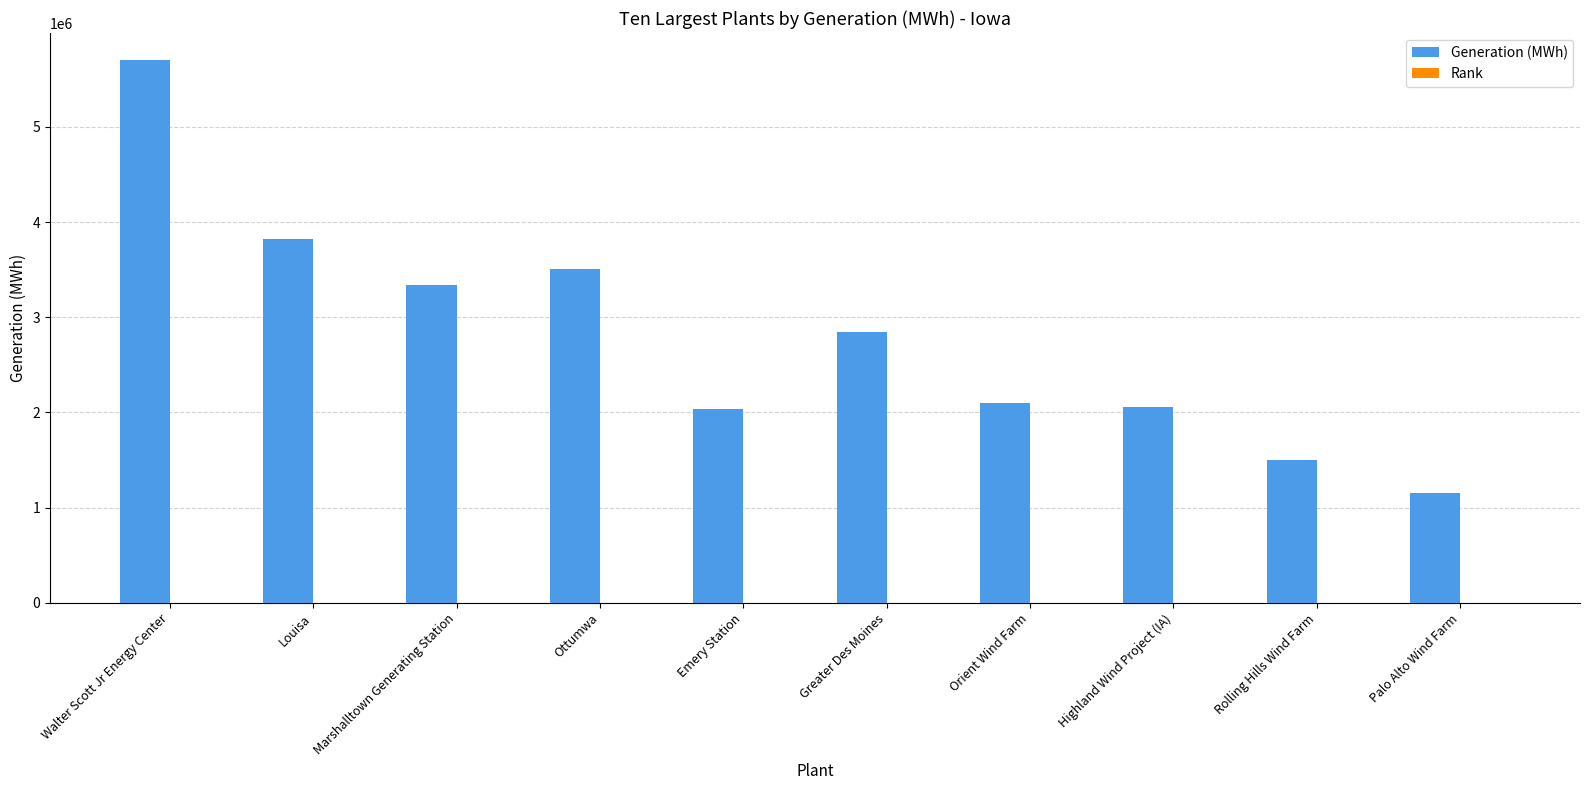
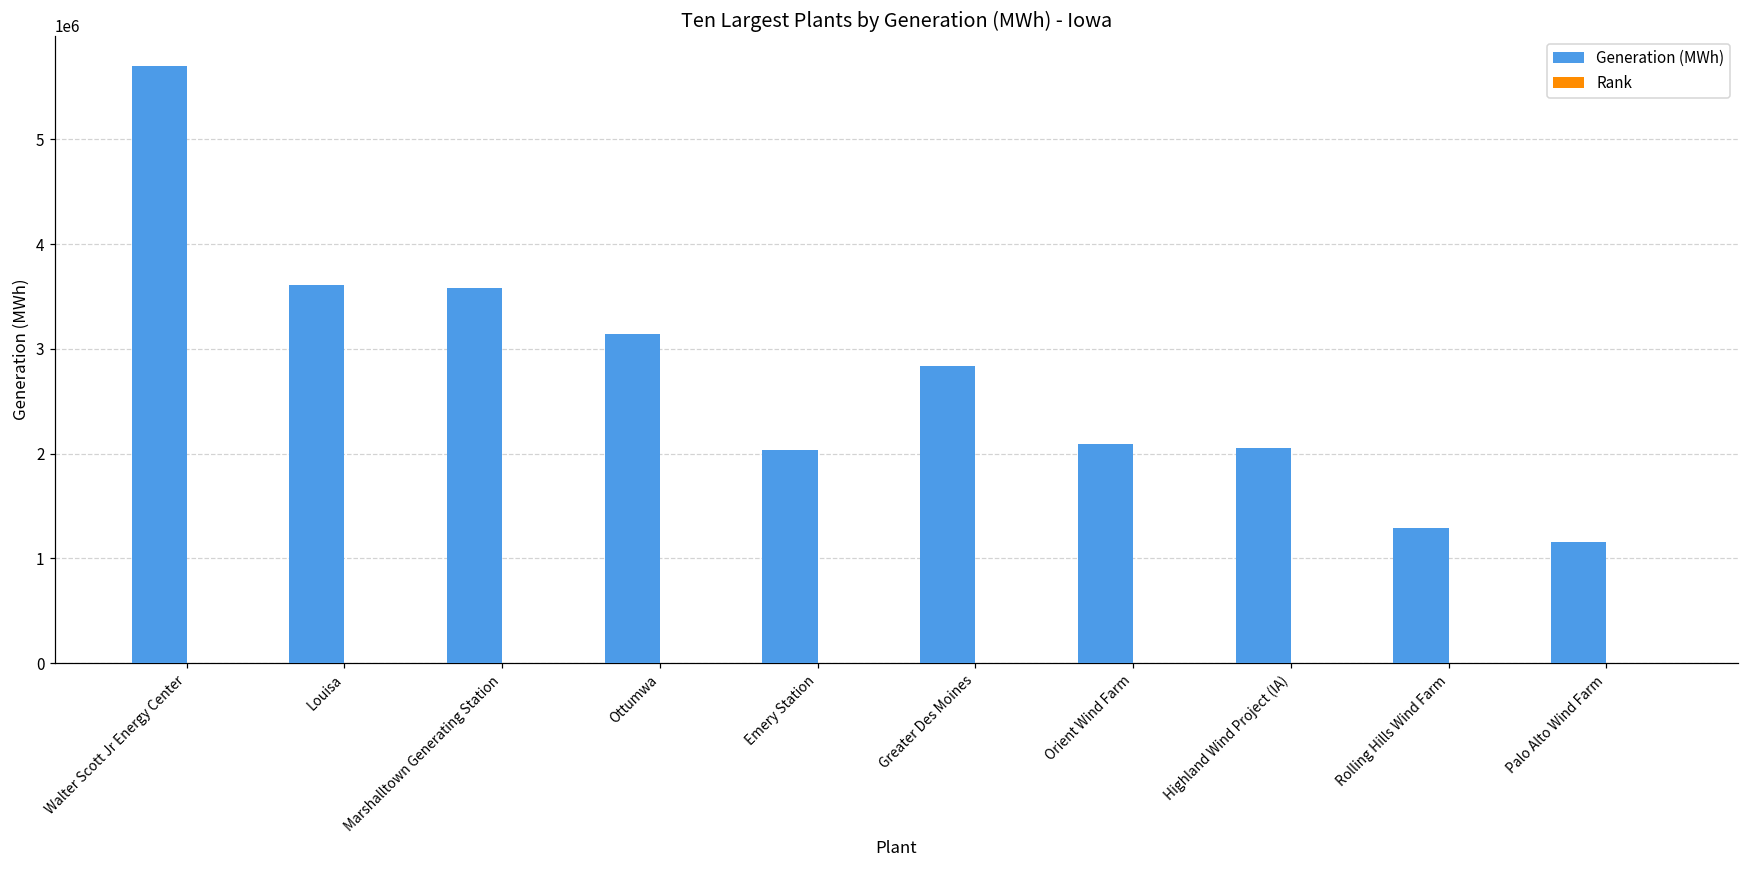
Generation (MWh), Louisa: 3800000 -> 3600000
Generation (MWh), Marshalltown Generating Station: 3300000 -> 3600000
Generation (MWh), Ottumwa: 3500000 -> 3100000
Generation (MWh), Rolling Hills Wind Farm: 1500000 -> 1300000
